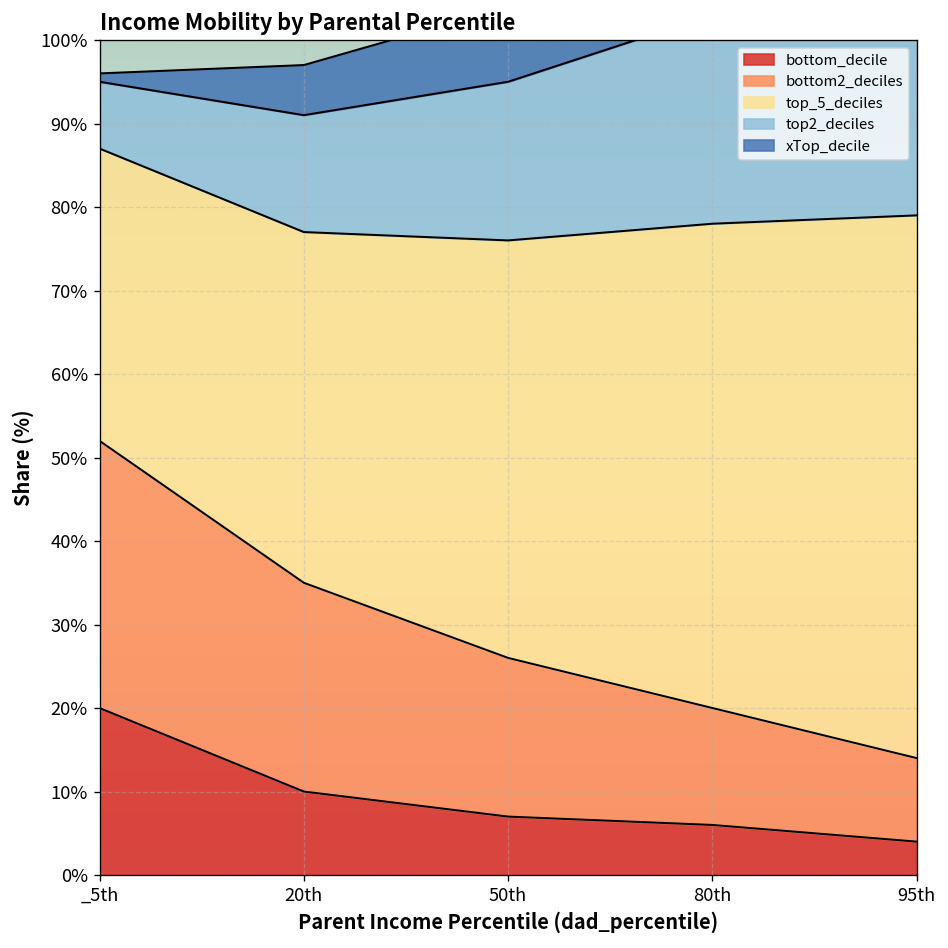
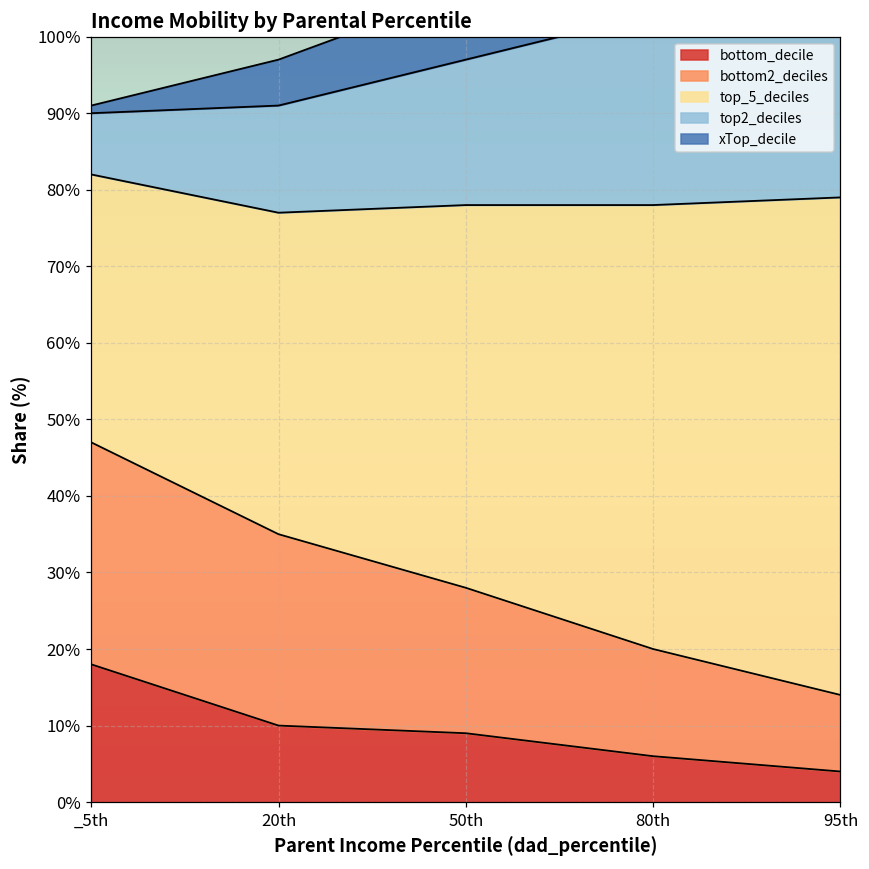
bottom_decile, _5th: 20% -> 18%
bottom2_deciles, _5th: 32% -> 29%
bottom_decile, 50th: 7% -> 9%
